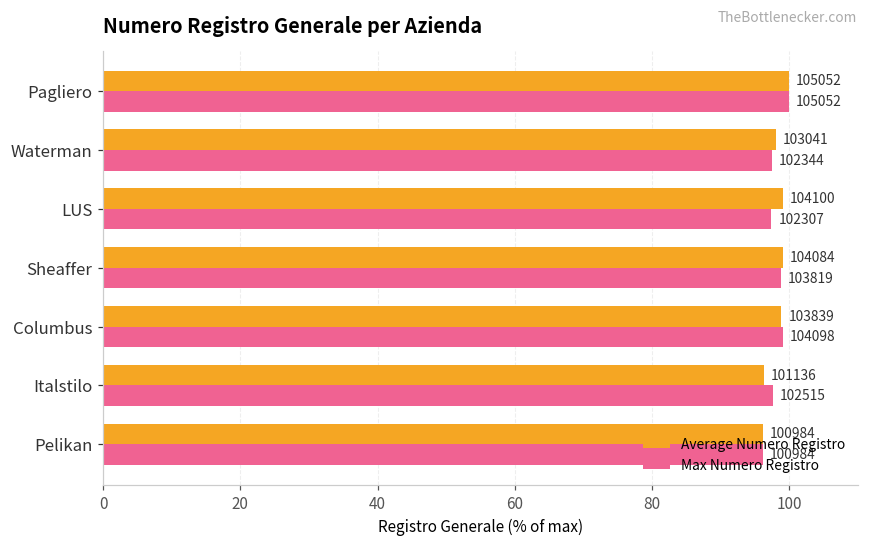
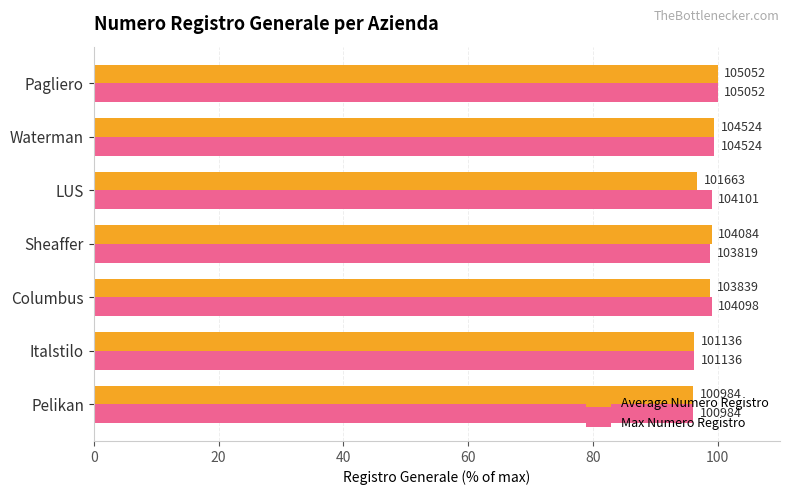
Average Numero Registro, Waterman: 103041 -> 104524
Max Numero Registro, Waterman: 102344 -> 104524
Average Numero Registro, LUS: 104100 -> 101663
Max Numero Registro, LUS: 102307 -> 104101
Max Numero Registro, Italstilo: 102515 -> 101136
